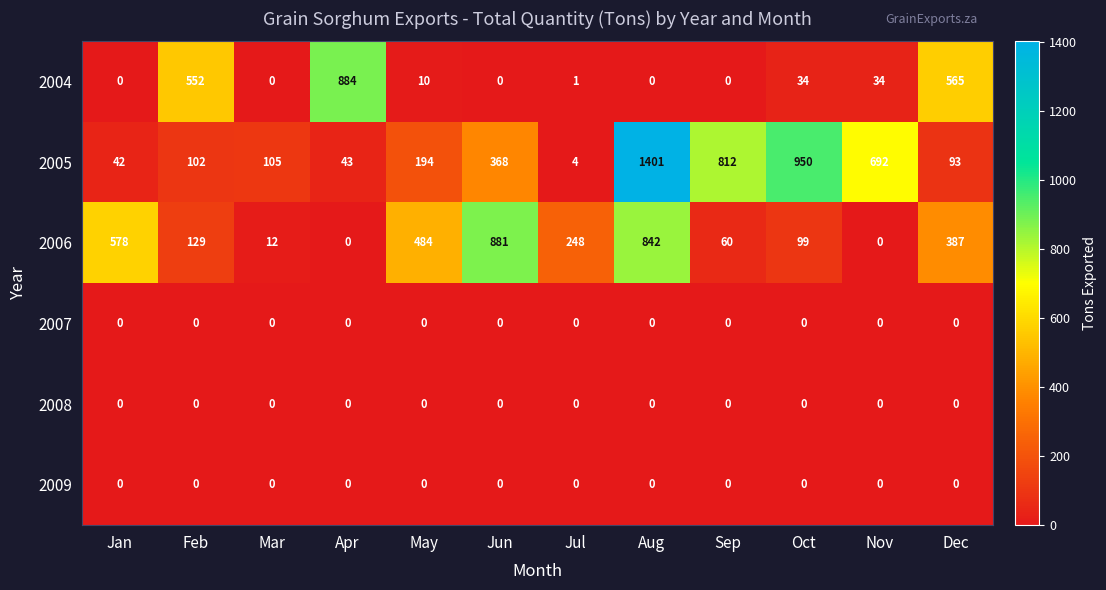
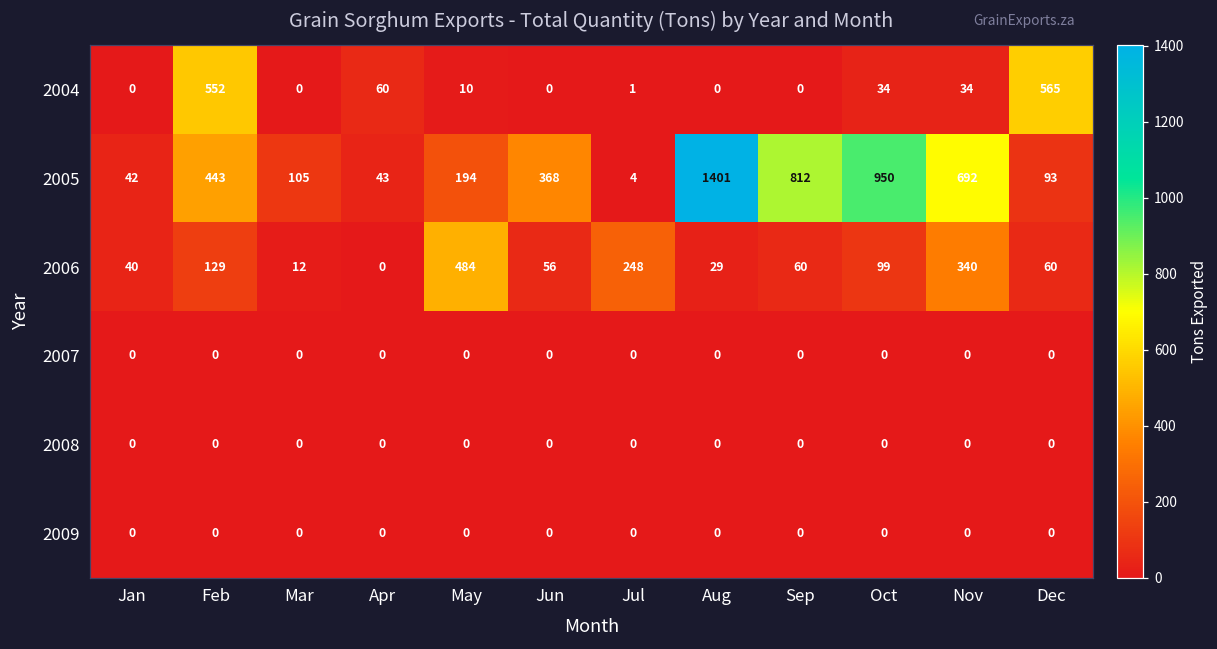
2004, Apr: 884 -> 60
2005, Feb: 102 -> 443
2006, Jan: 578 -> 40
2006, Jun: 881 -> 56
2006, Aug: 842 -> 29
2006, Nov: 0 -> 340
2006, Dec: 387 -> 60
